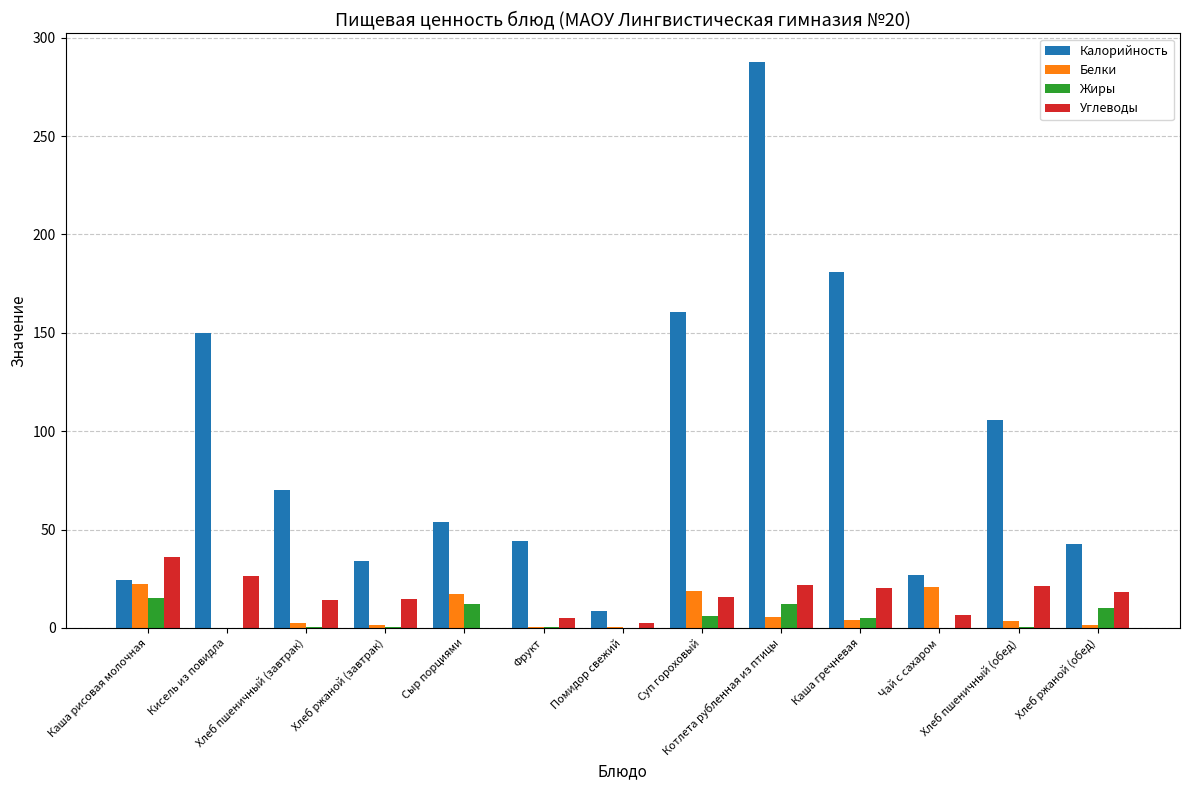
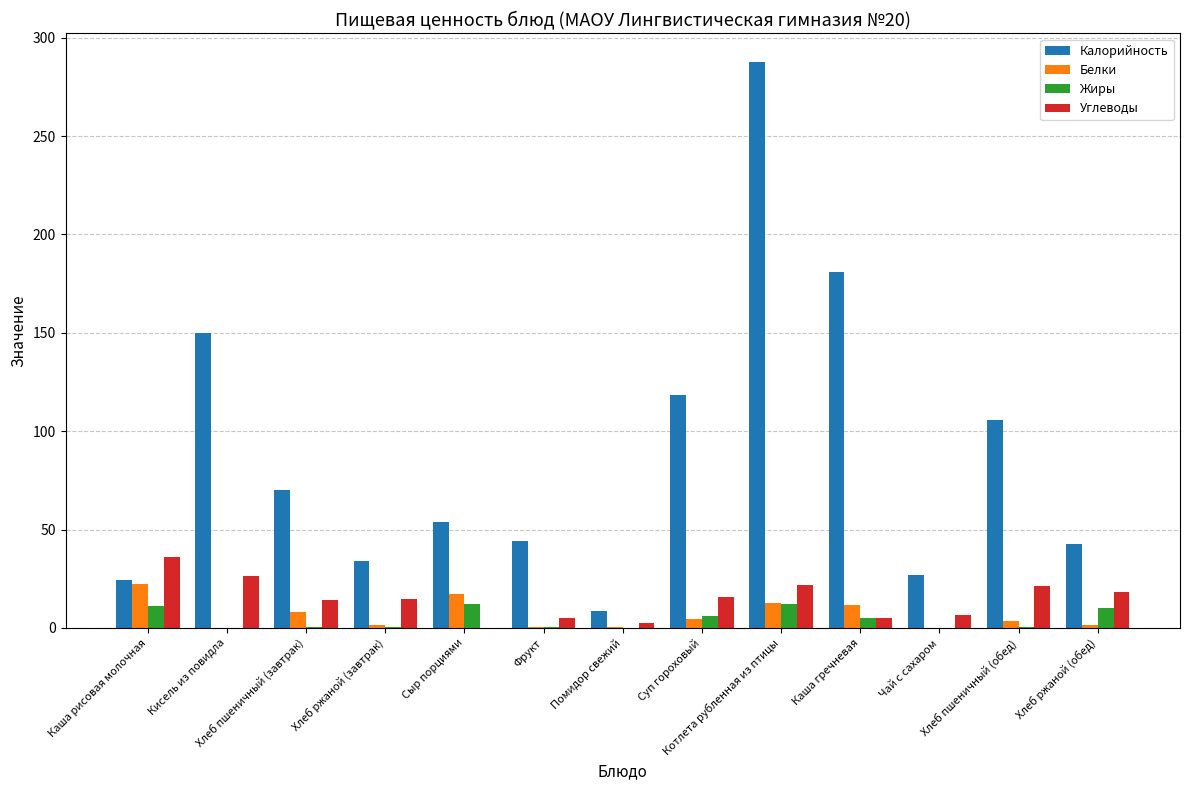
Жиры, Каша рисовая молочная: 15 -> 11
Белки, Хлеб пшеничный (завтрак): 2 -> 8
Калорийность, Суп гороховый: 161 -> 119
Белки, Суп гороховый: 19 -> 4
Белки, Котлета рубленная из птицы: 6 -> 13
Белки, Каша гречневая: 4 -> 12
Углеводы, Каша гречневая: 21 -> 5
Белки, Чай с сахаром: 21 -> 0
